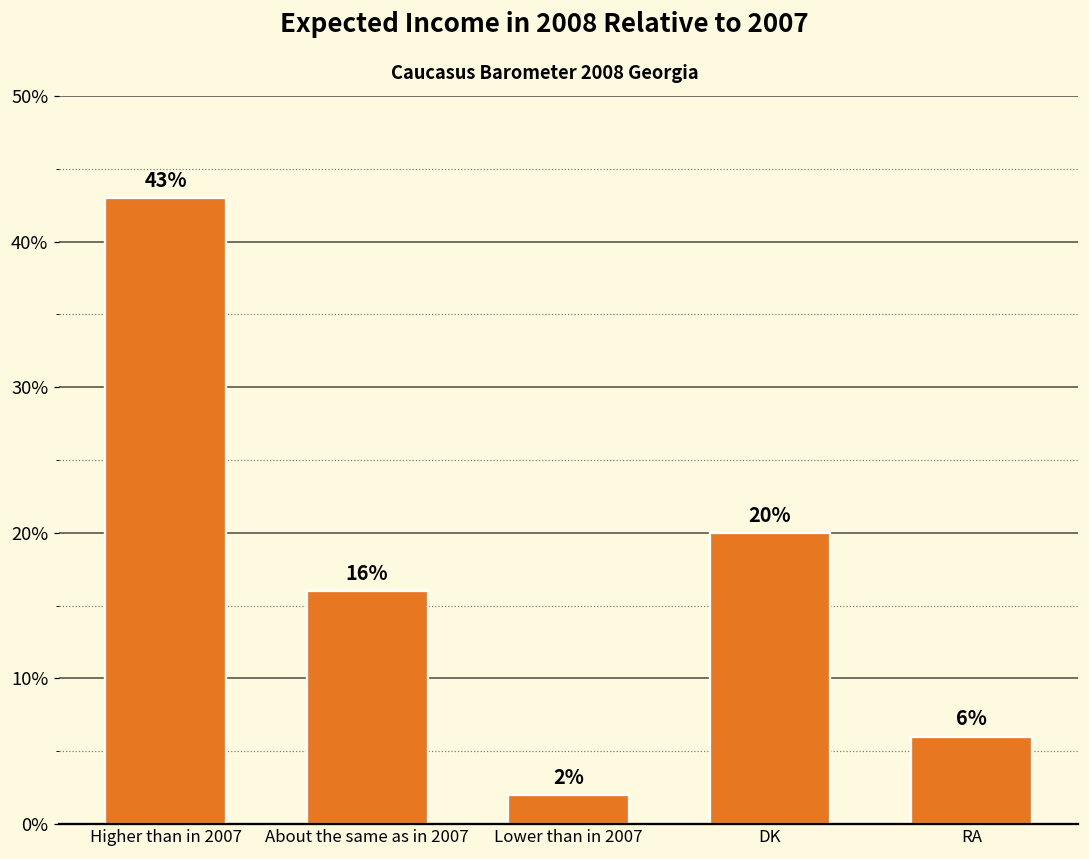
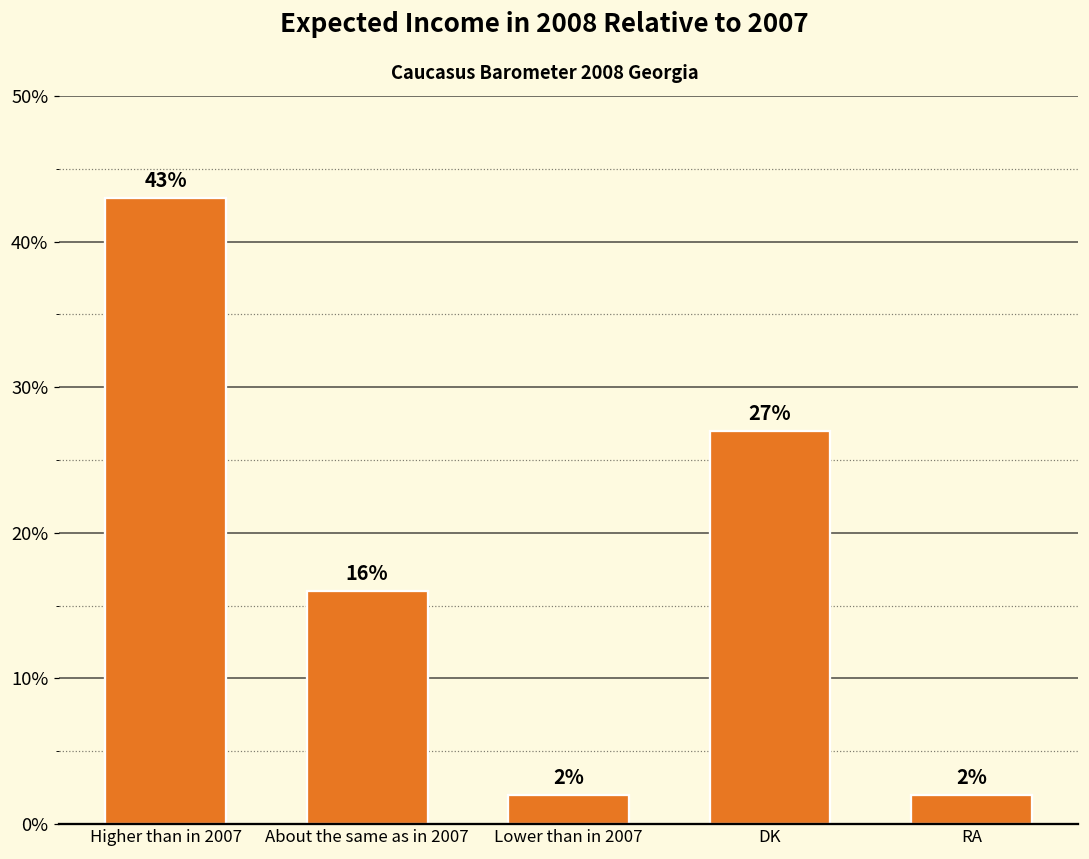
DK: 20% -> 27%
RA: 6% -> 2%
